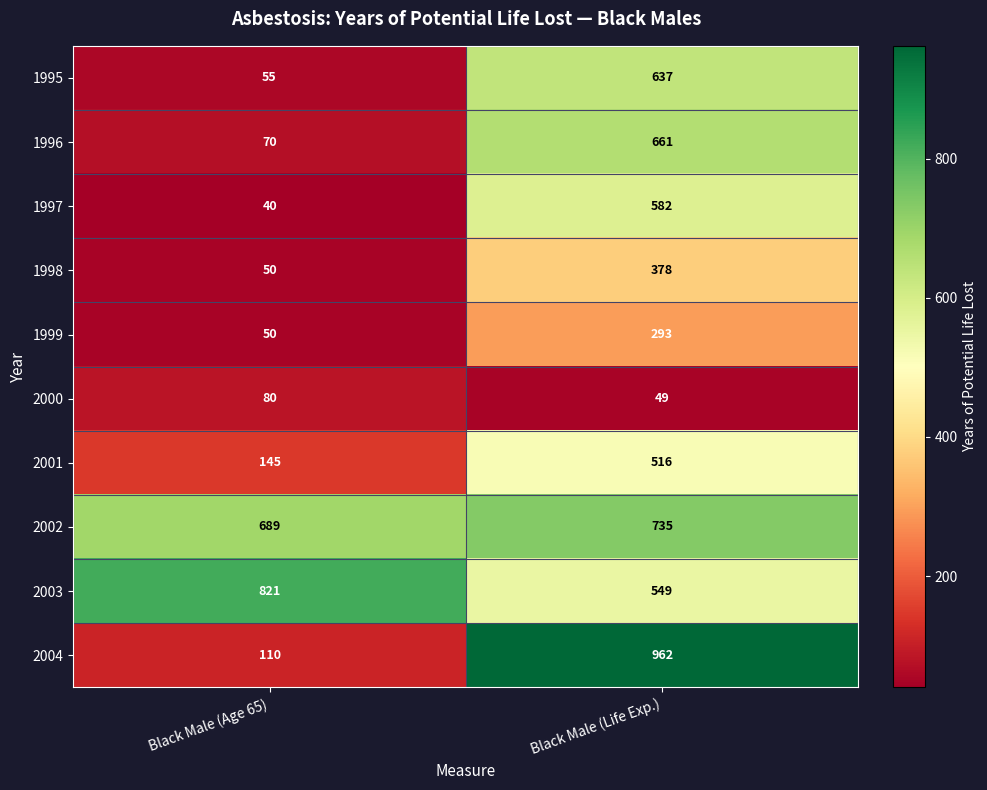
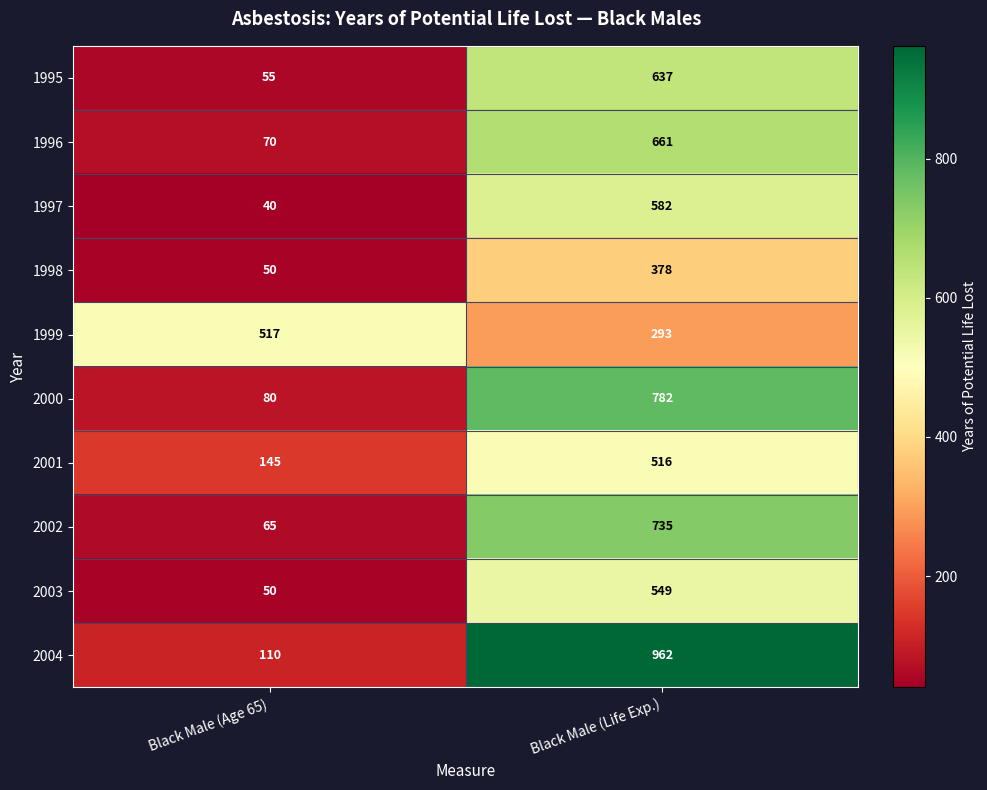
1999, Black Male (Age 65): 50 -> 517
2000, Black Male (Life Exp.): 49 -> 782
2002, Black Male (Age 65): 689 -> 65
2003, Black Male (Age 65): 821 -> 50
